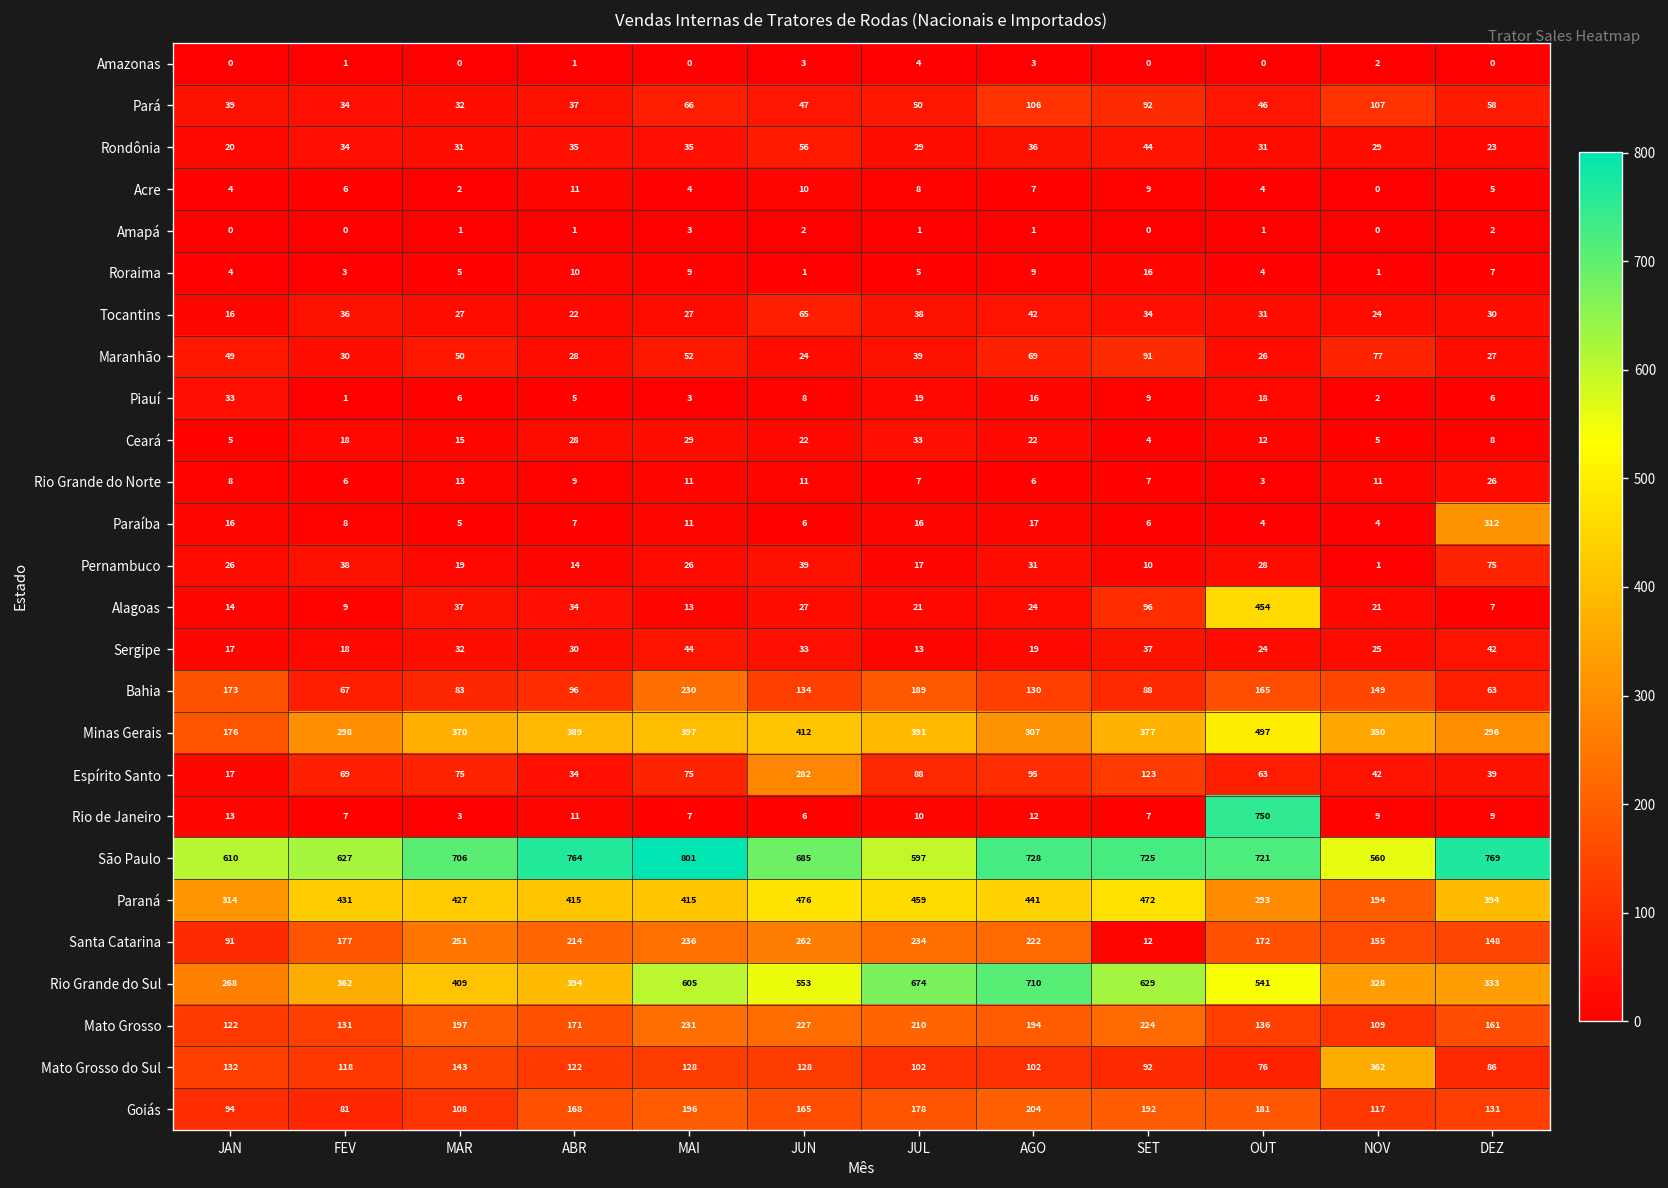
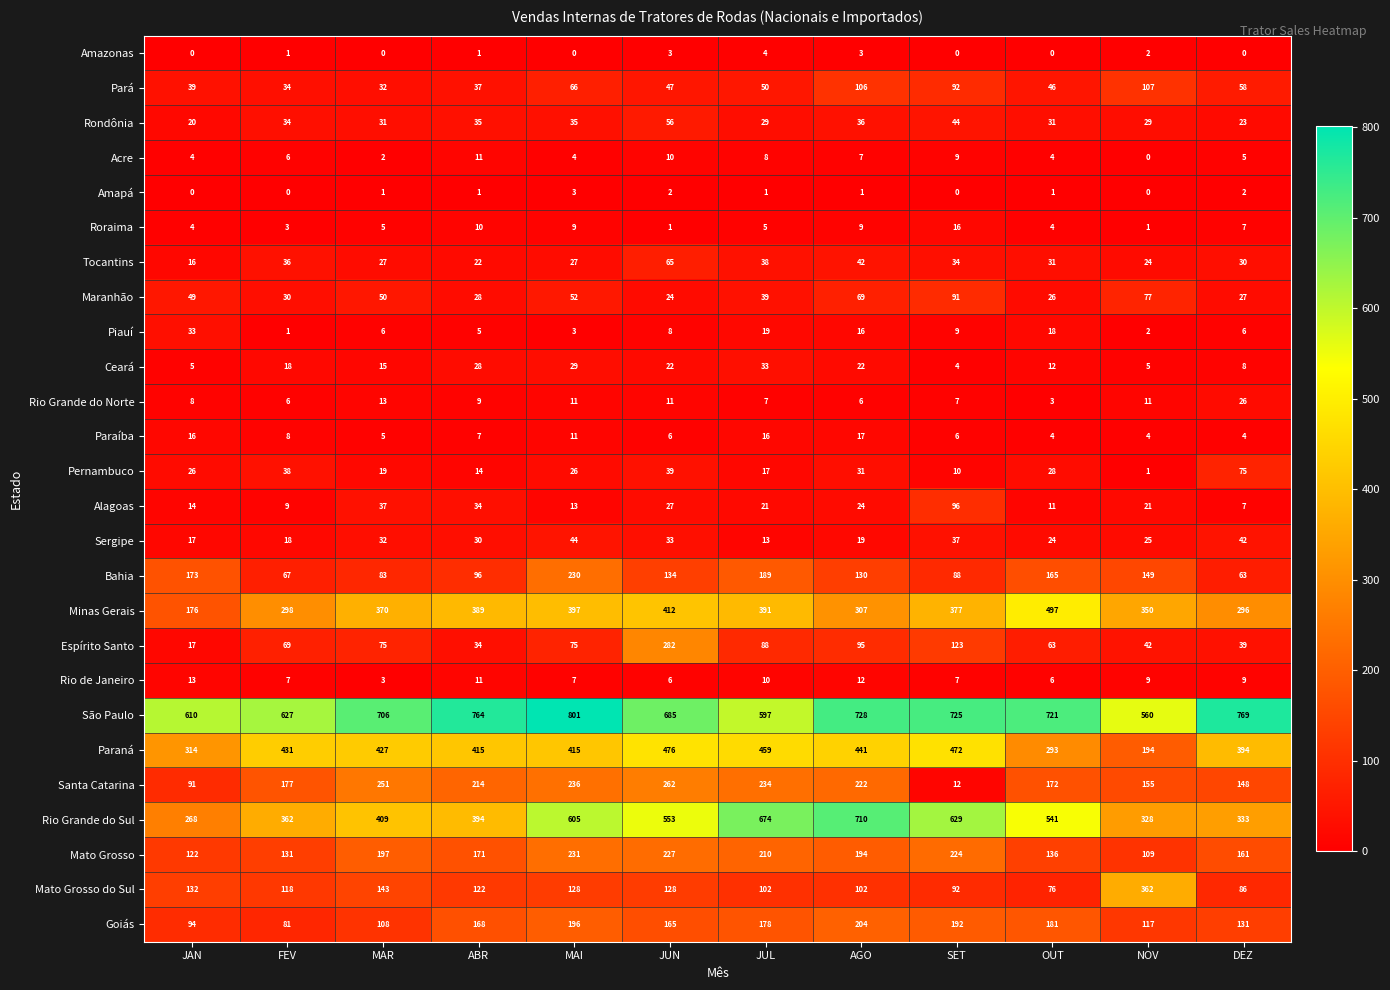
Paraíba, DEZ: 312 -> 4
Alagoas, OUT: 454 -> 11
Rio de Janeiro, OUT: 750 -> 6
